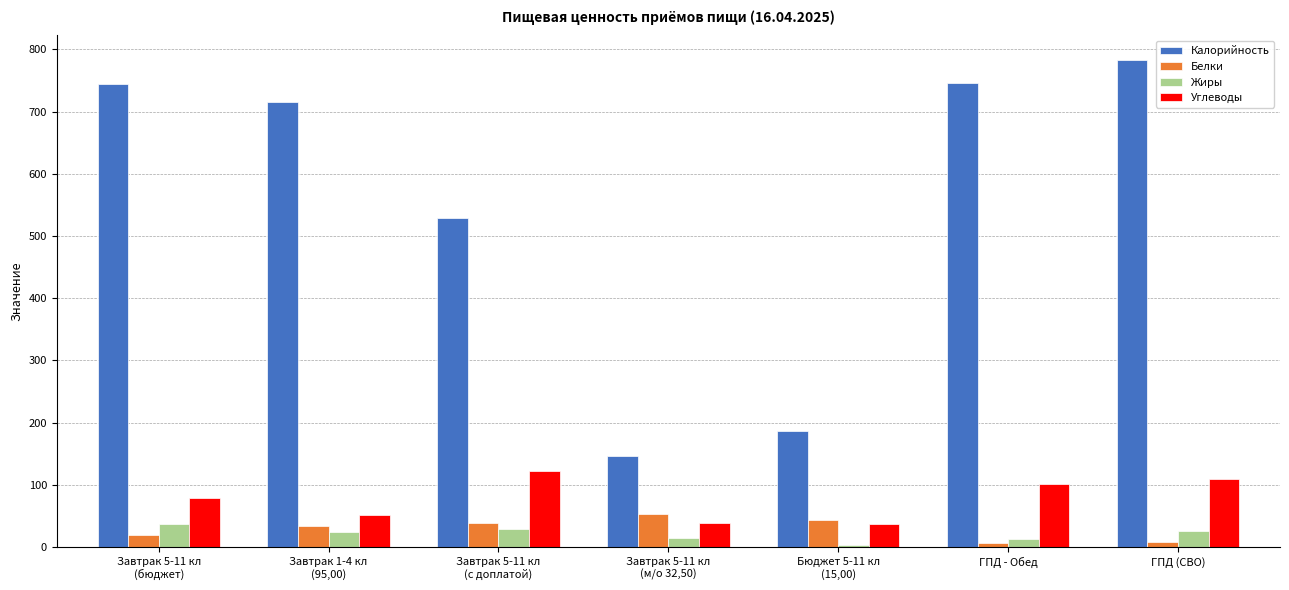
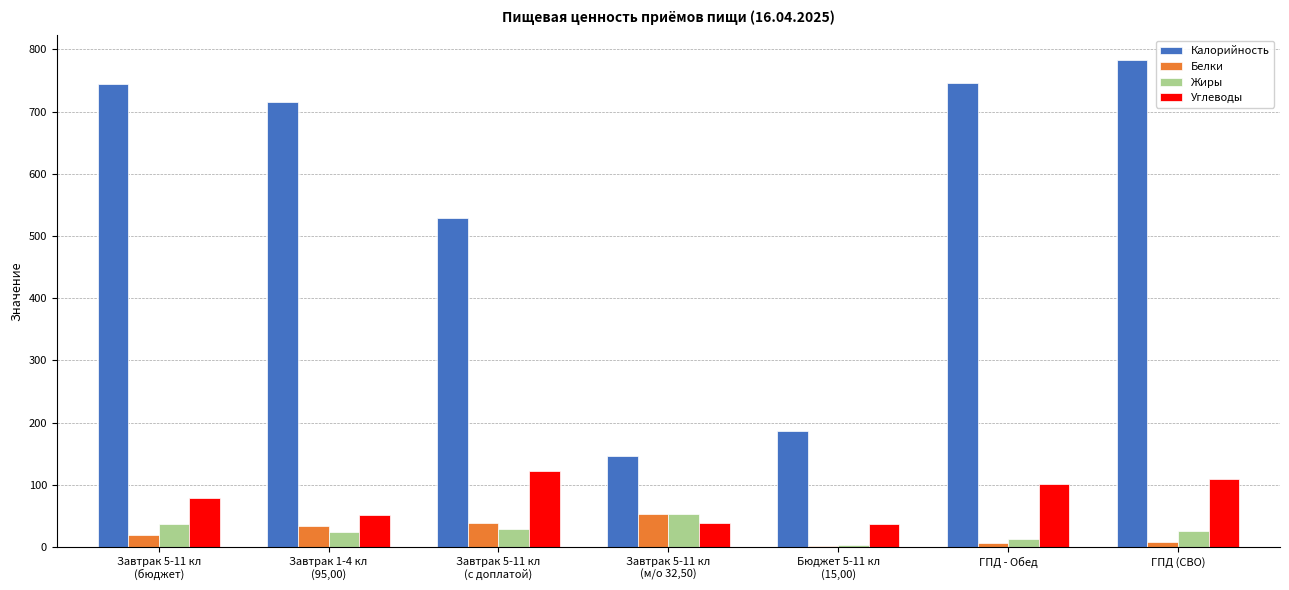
Жиры, Завтрак 5-11 кл (м/о 32,50): 10 -> 50
Белки, Бюджет 5-11 кл (15,00): 40 -> 0
